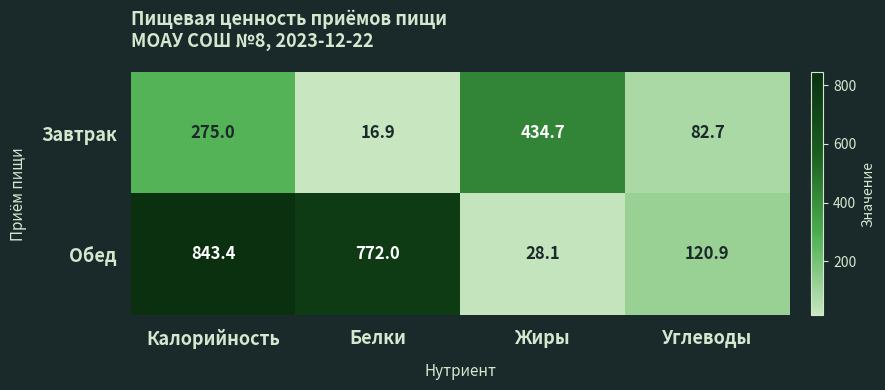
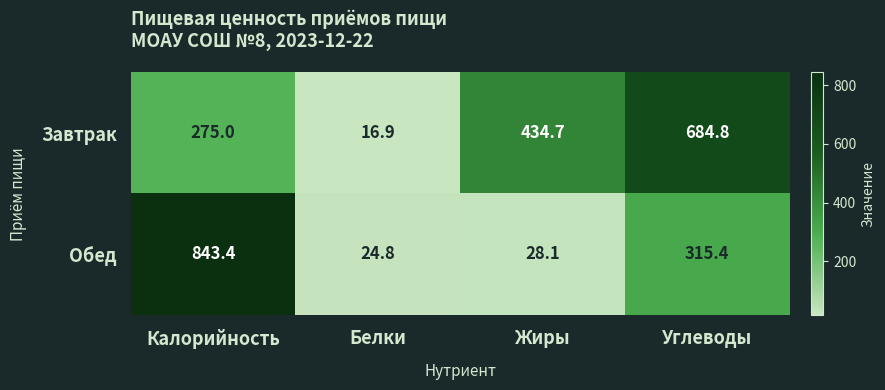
Завтрак, Углеводы: 82.7 -> 684.8
Обед, Белки: 772.0 -> 24.8
Обед, Углеводы: 120.9 -> 315.4
